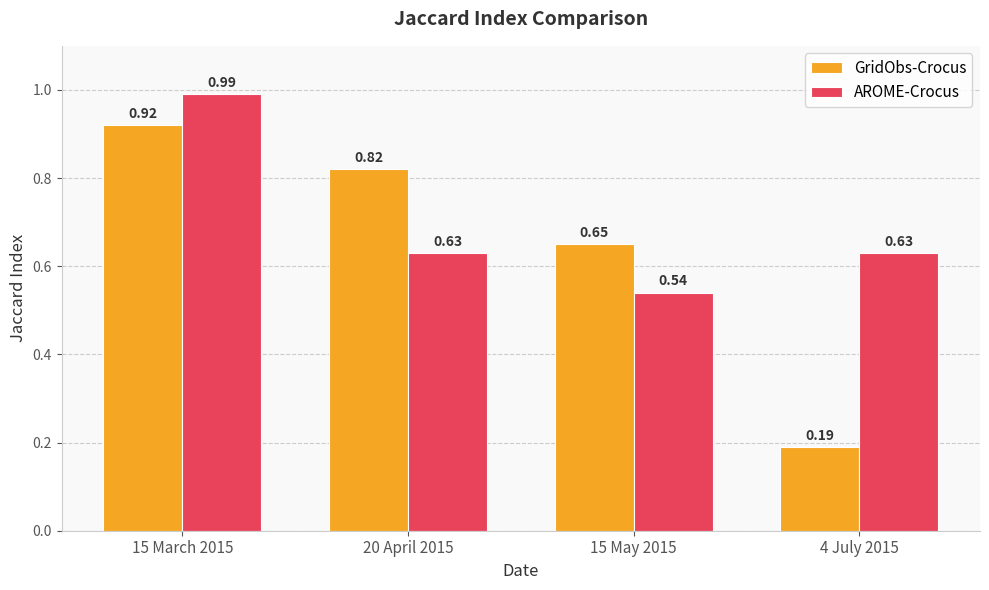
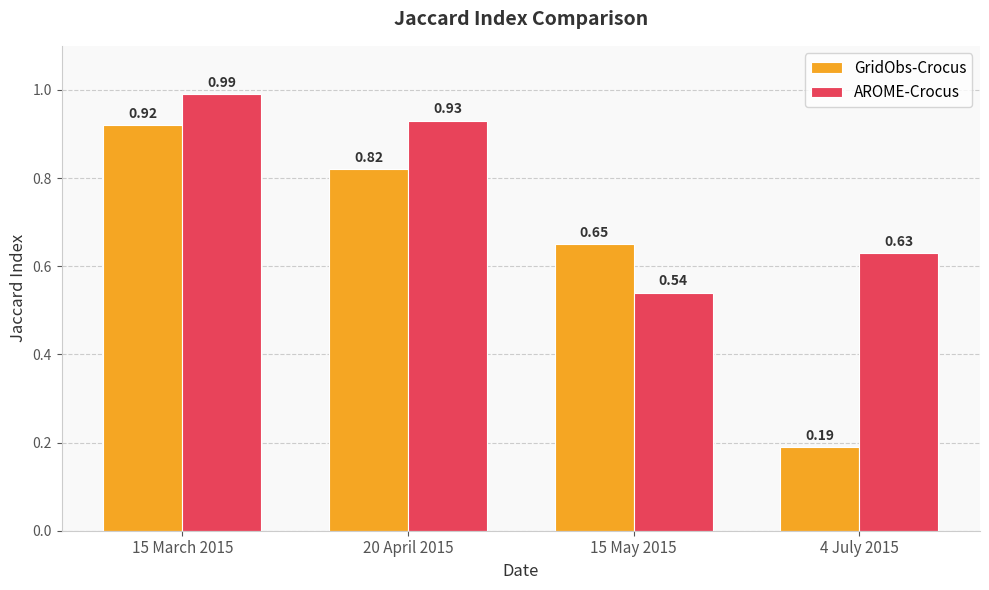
AROME-Crocus, 20 April 2015: 0.63 -> 0.93
